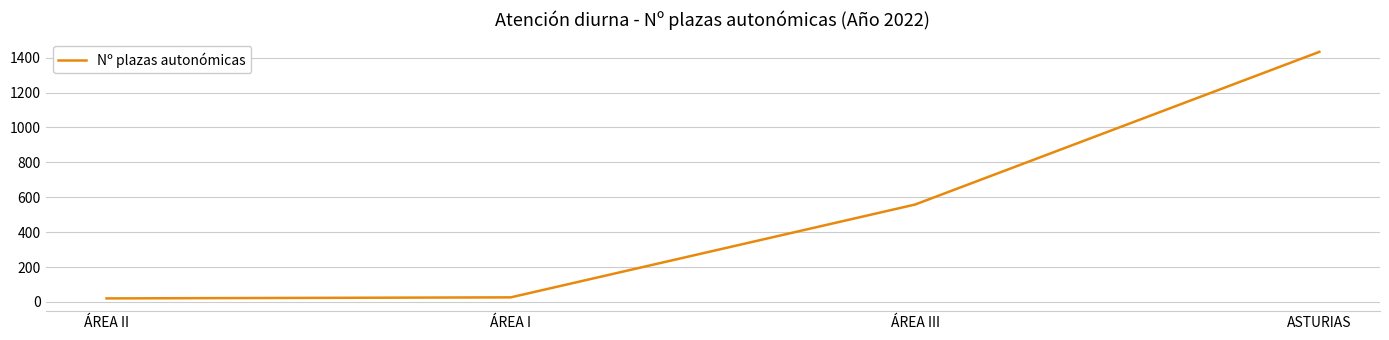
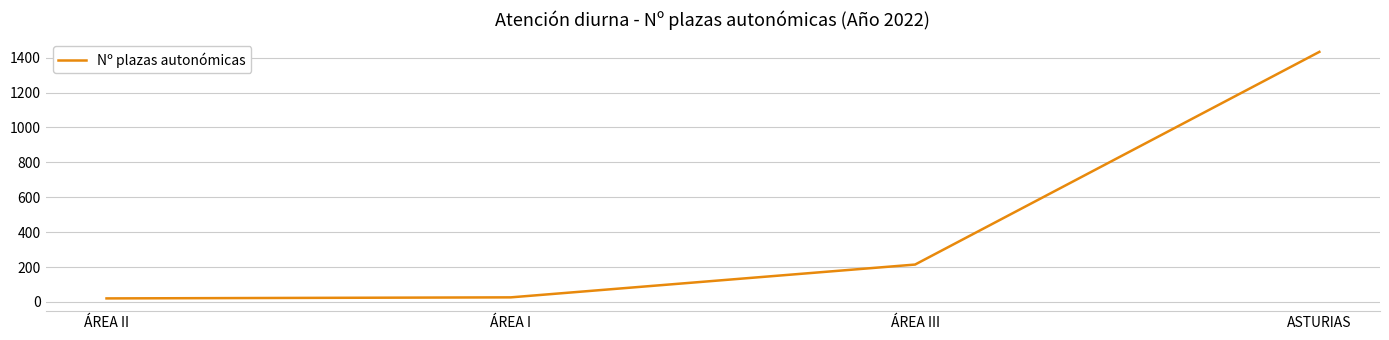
ÁREA III: 560 -> 210
